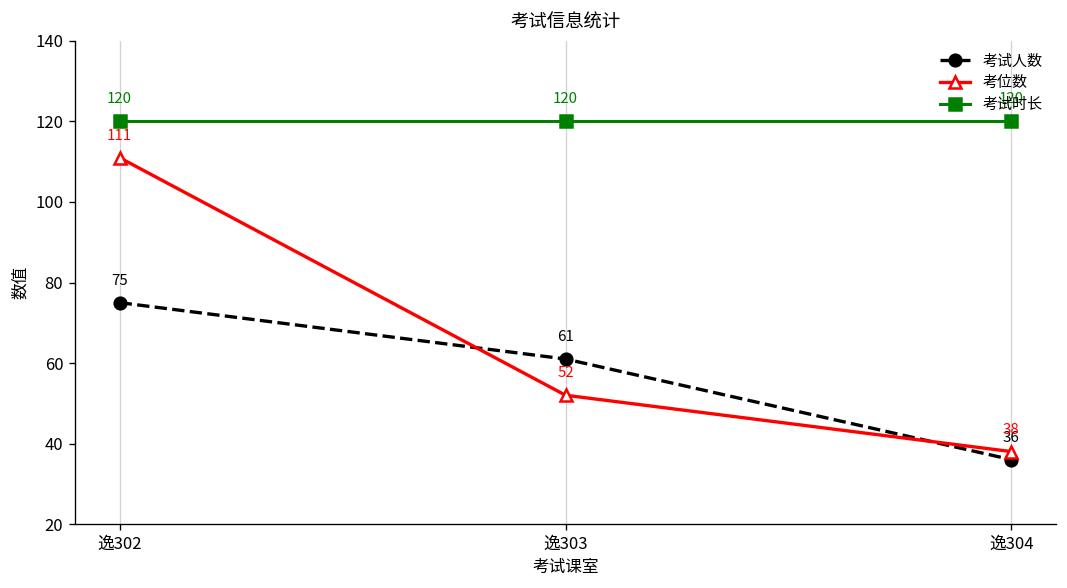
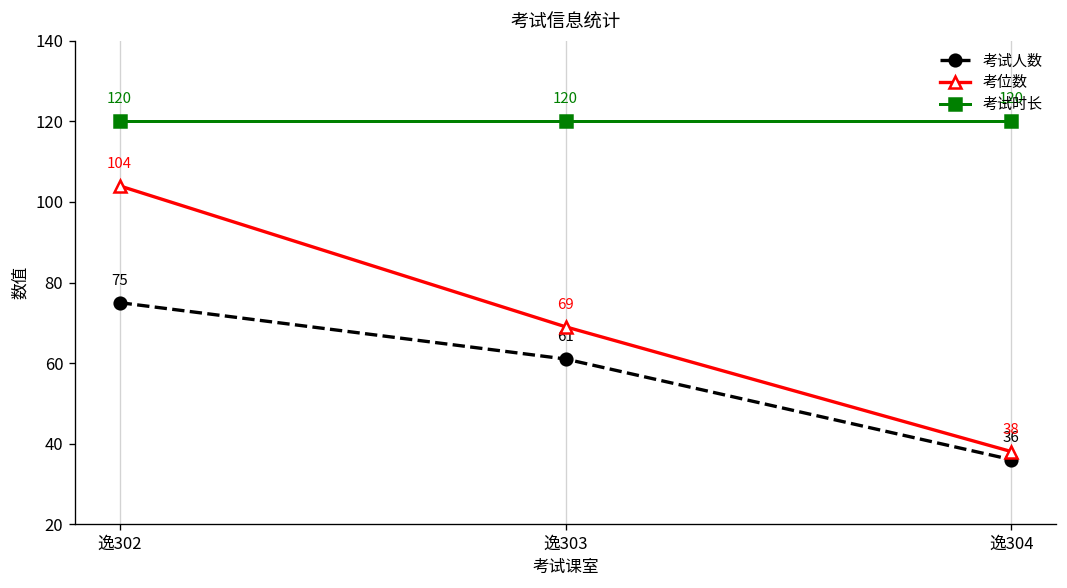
考位数, 逸302: 111 -> 104
考位数, 逸303: 52 -> 69
